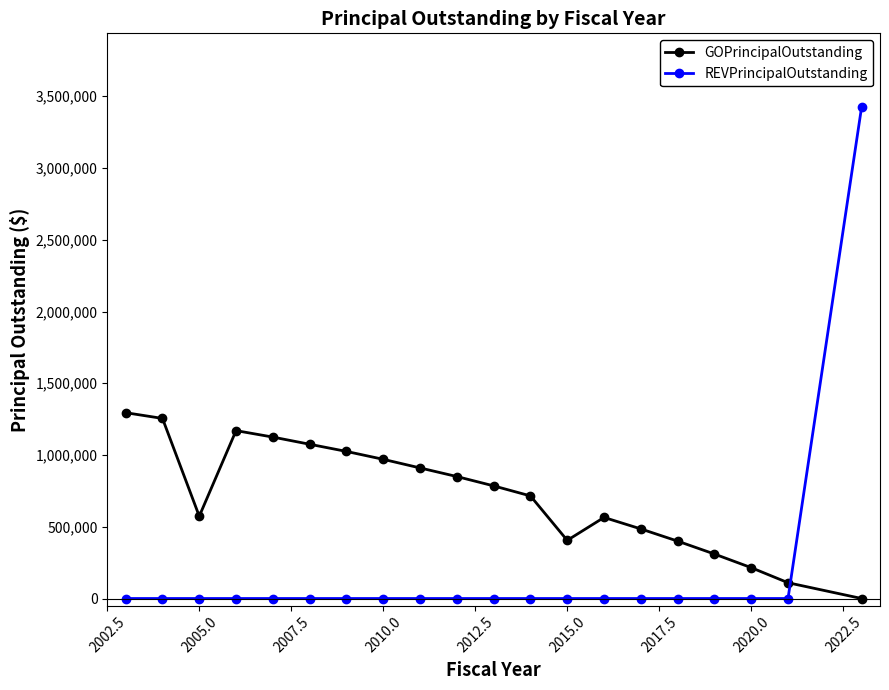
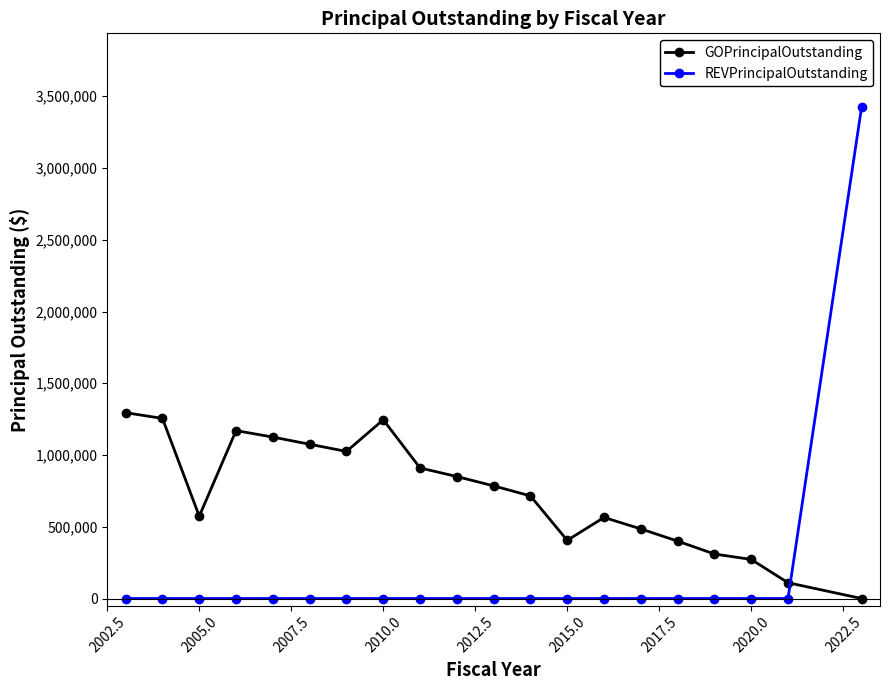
GOPrincipalOutstanding, 2010.0: 970,000 -> 1,250,000
GOPrincipalOutstanding, 2020.0: 220,000 -> 270,000
